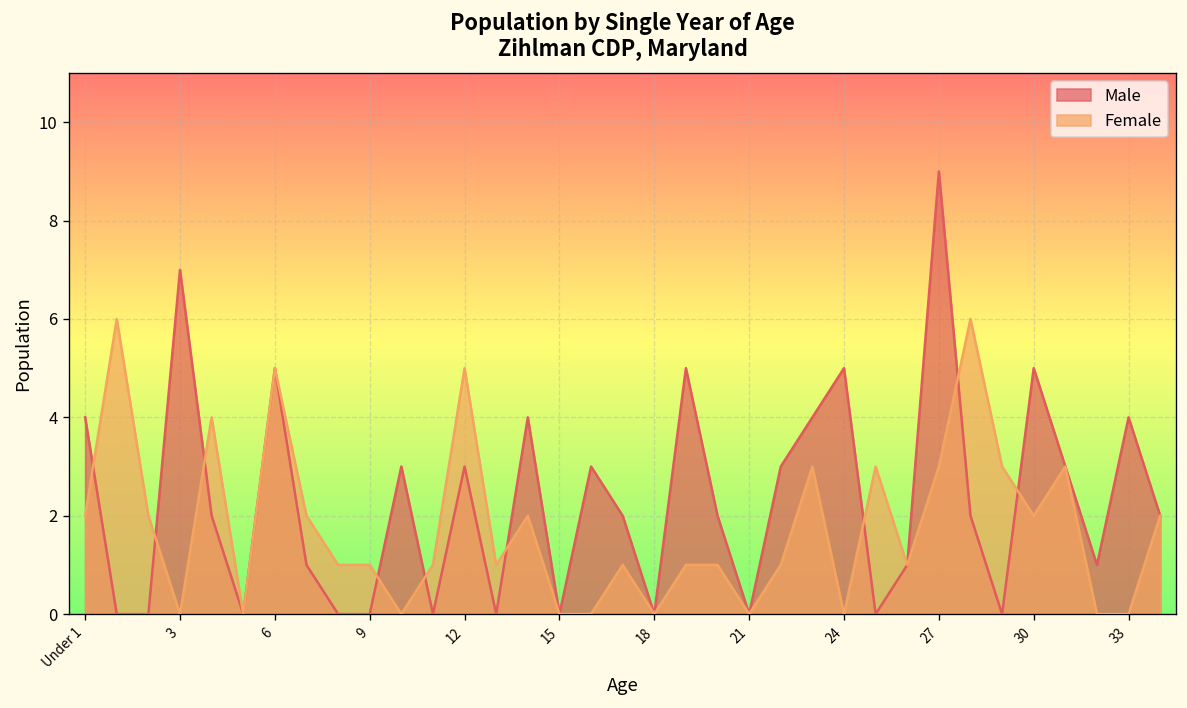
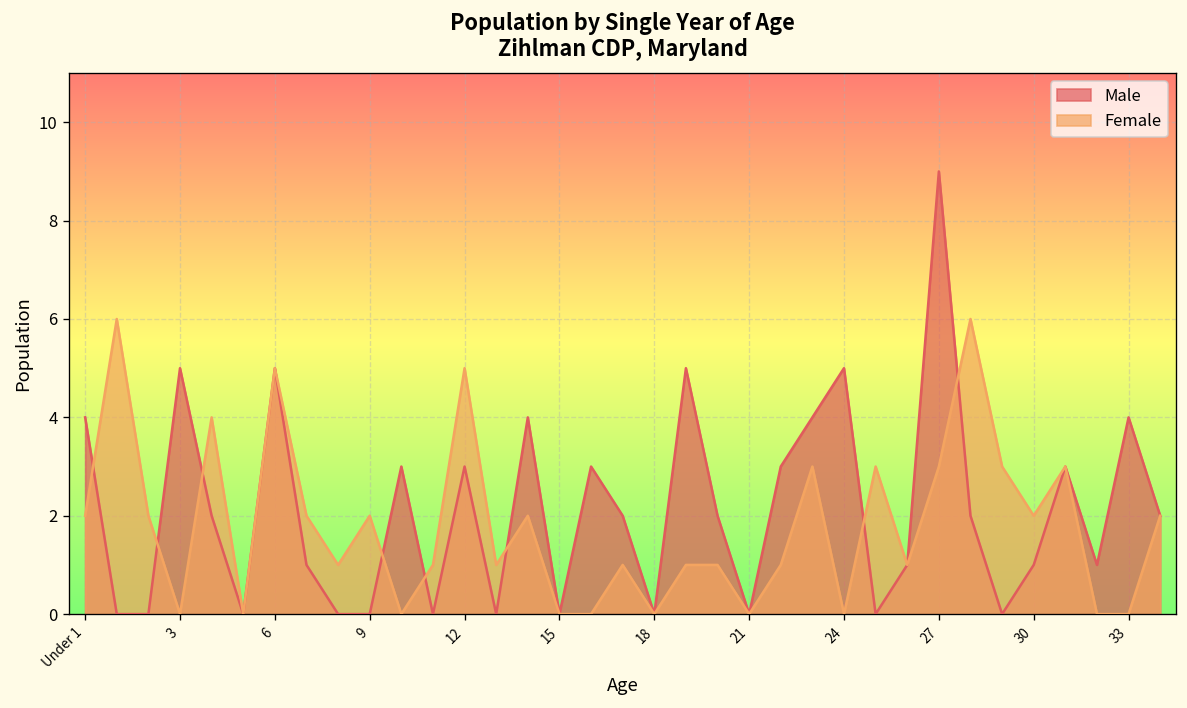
Male, 3: 7 -> 5
Female, 9: 1 -> 2
Male, 30: 5 -> 1
